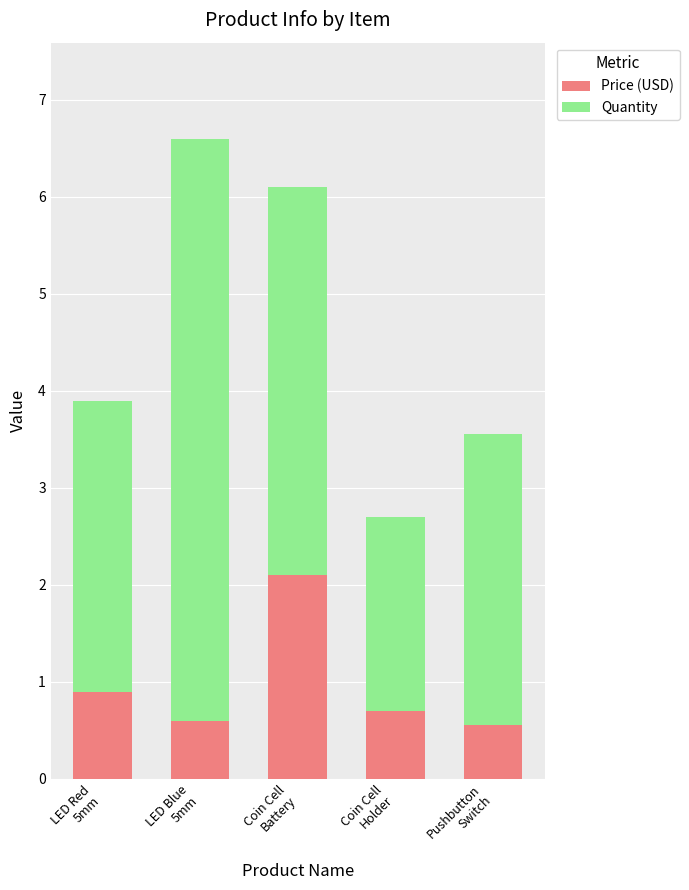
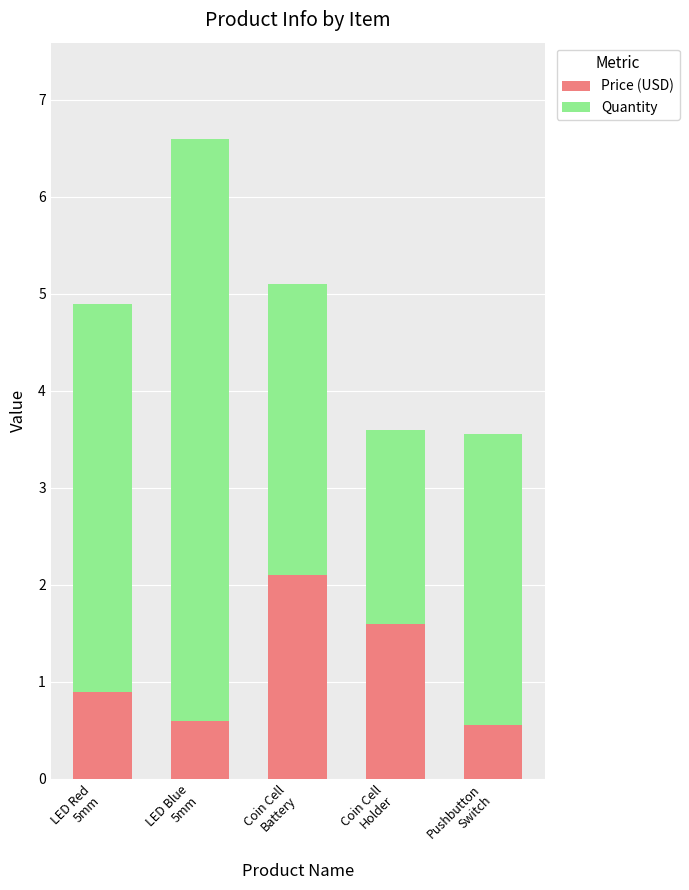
Quantity, LED Red 5mm: 3 -> 4
Quantity, Coin Cell Battery: 4 -> 3
Price (USD), Coin Cell Holder: 0.7 -> 1.6
